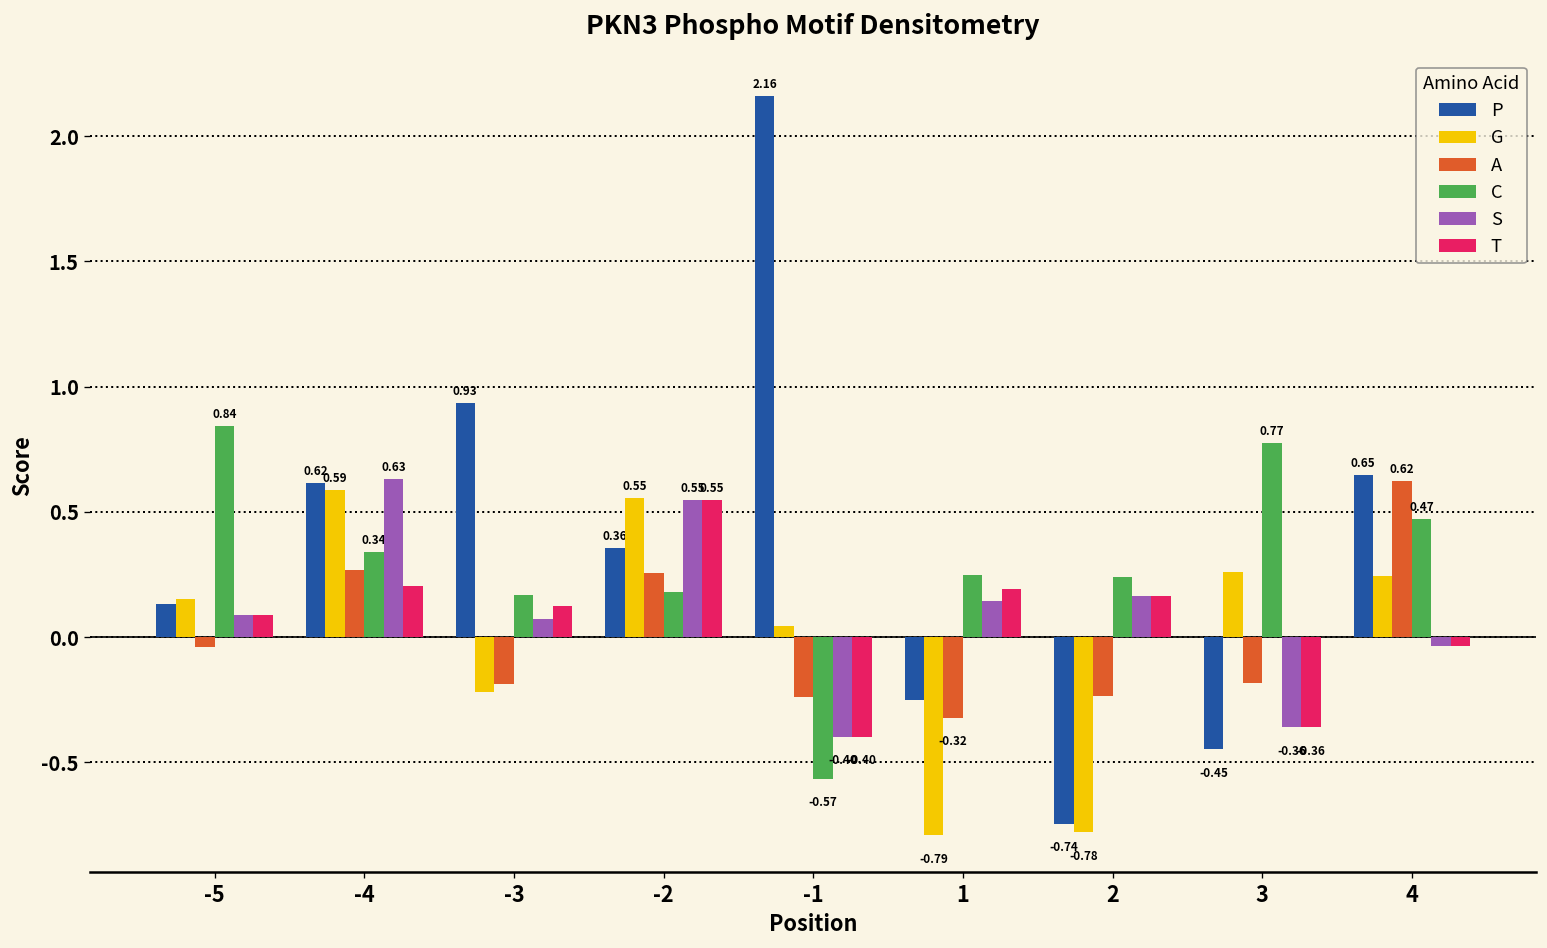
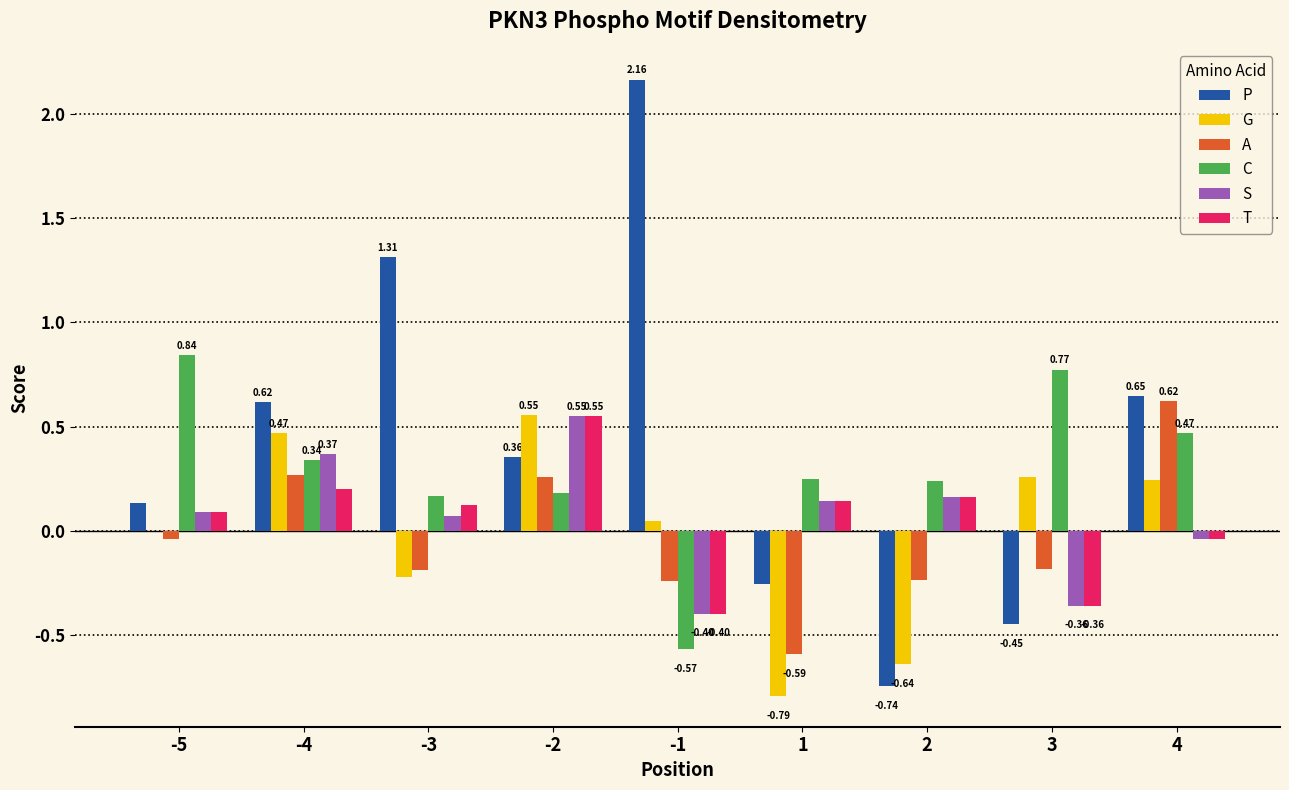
G, -5: 0.15 -> 0.00
G, -4: 0.59 -> 0.47
S, -4: 0.63 -> 0.37
P, -3: 0.93 -> 1.31
A, 1: -0.32 -> -0.59
T, 1: 0.19 -> 0.15
G, 2: -0.78 -> -0.64
